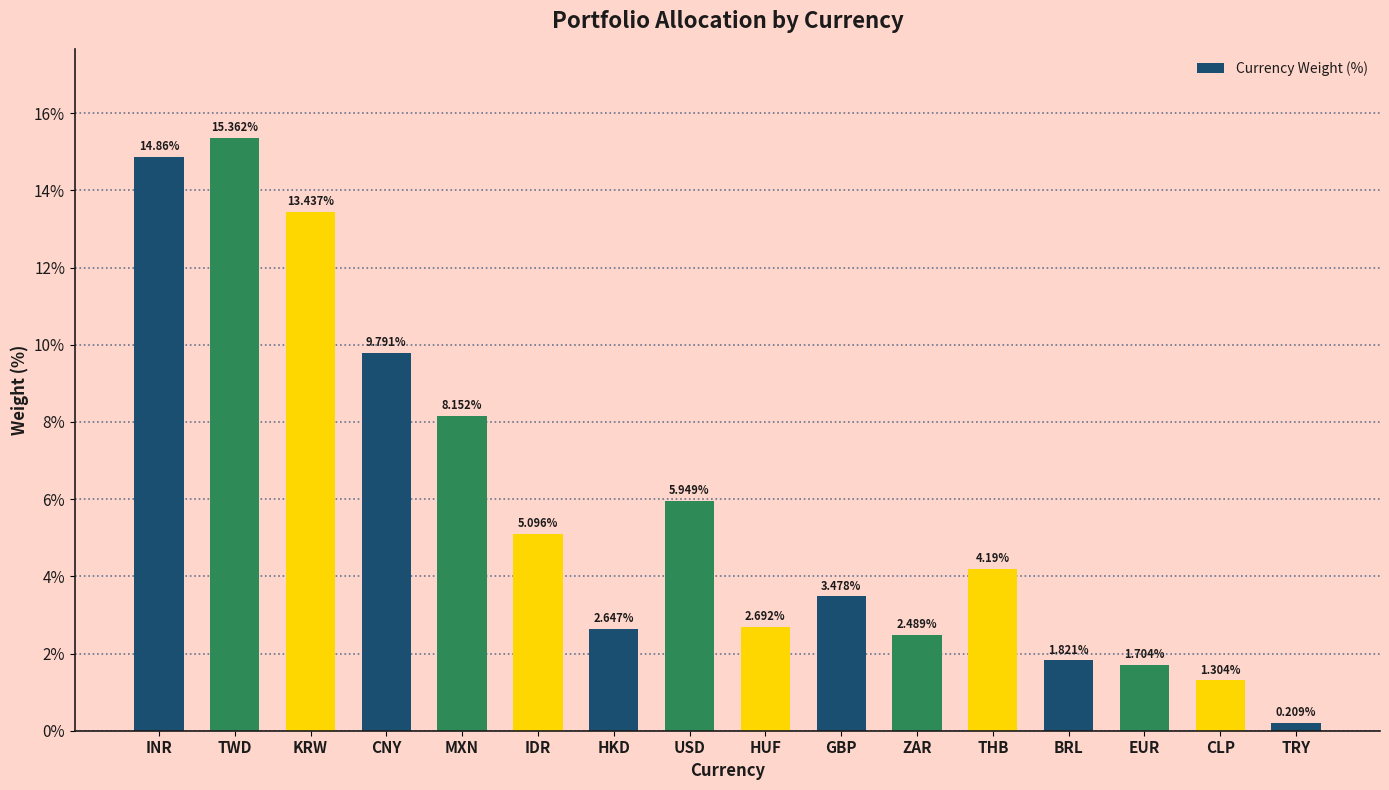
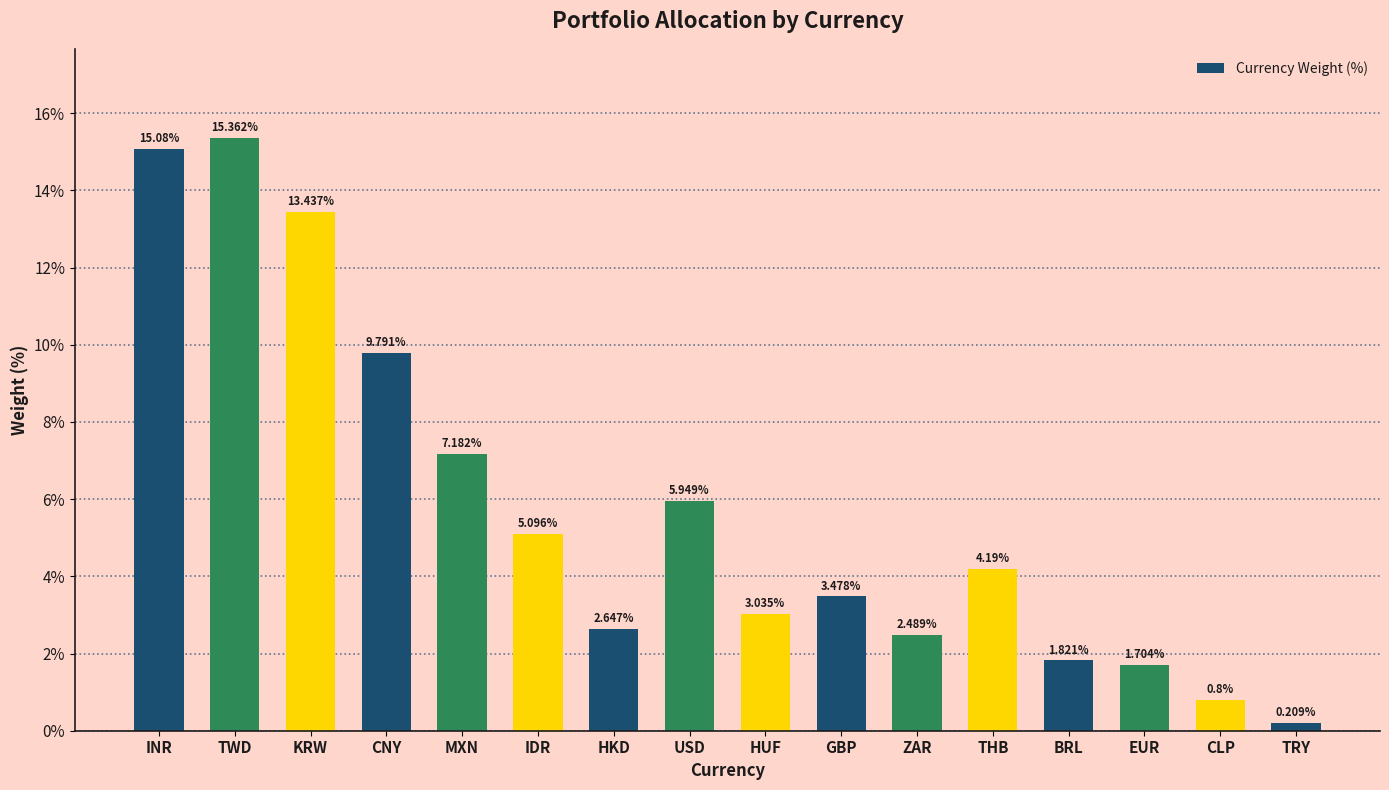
INR: 14.86% -> 15.08%
MXN: 8.152% -> 7.182%
HUF: 2.692% -> 3.035%
CLP: 1.304% -> 0.8%
